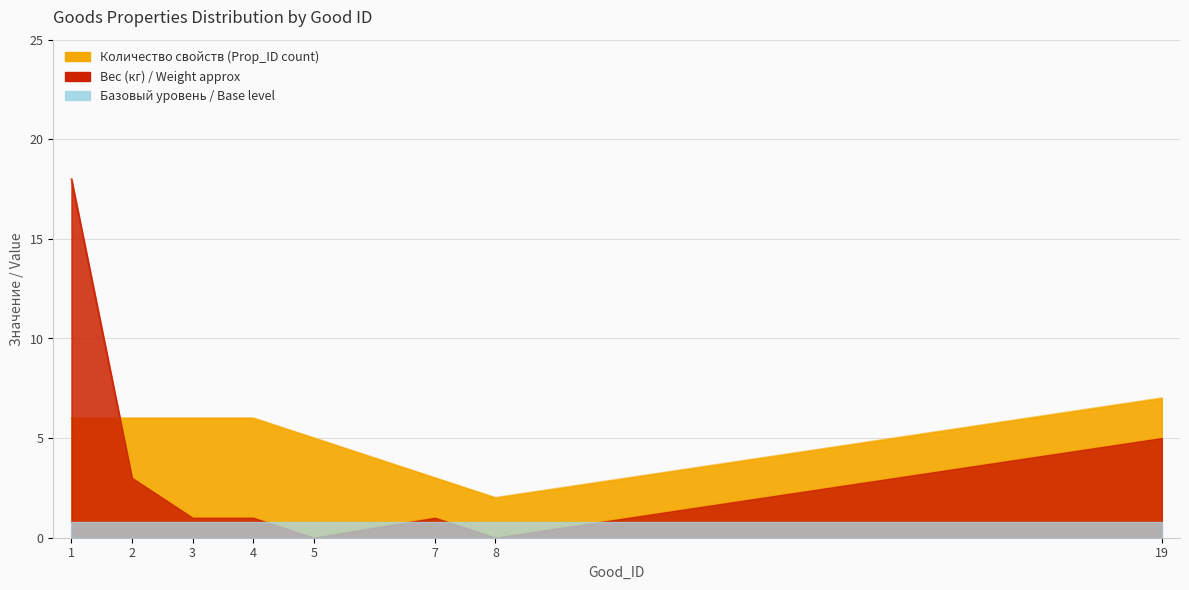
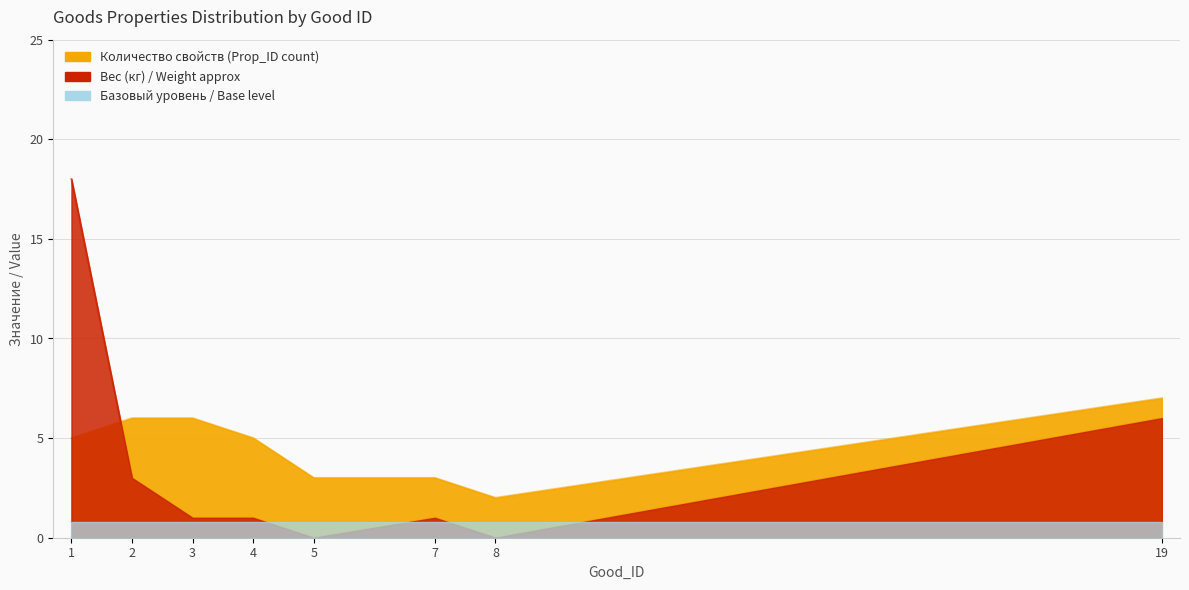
Количество свойств (Prop_ID count), 1: 6 -> 5
Количество свойств (Prop_ID count), 4: 6 -> 5
Количество свойств (Prop_ID count), 5: 5 -> 3
Вес (кг) / Weight approx, 19: 5 -> 6
